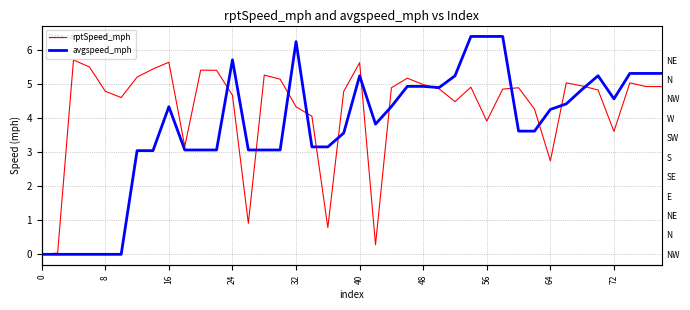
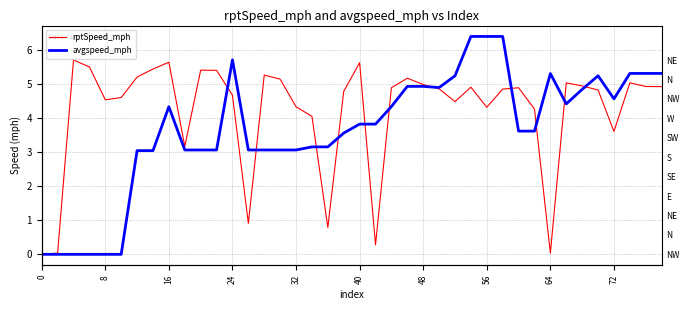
rptSpeed_mph, 8: 4.8 -> 4.5
avgspeed_mph, 32: 6.2 -> 3.1
avgspeed_mph, 40: 5.2 -> 3.8
rptSpeed_mph, 56: 3.9 -> 4.3
rptSpeed_mph, 64: 2.7 -> 0.0
avgspeed_mph, 64: 4.2 -> 5.3
